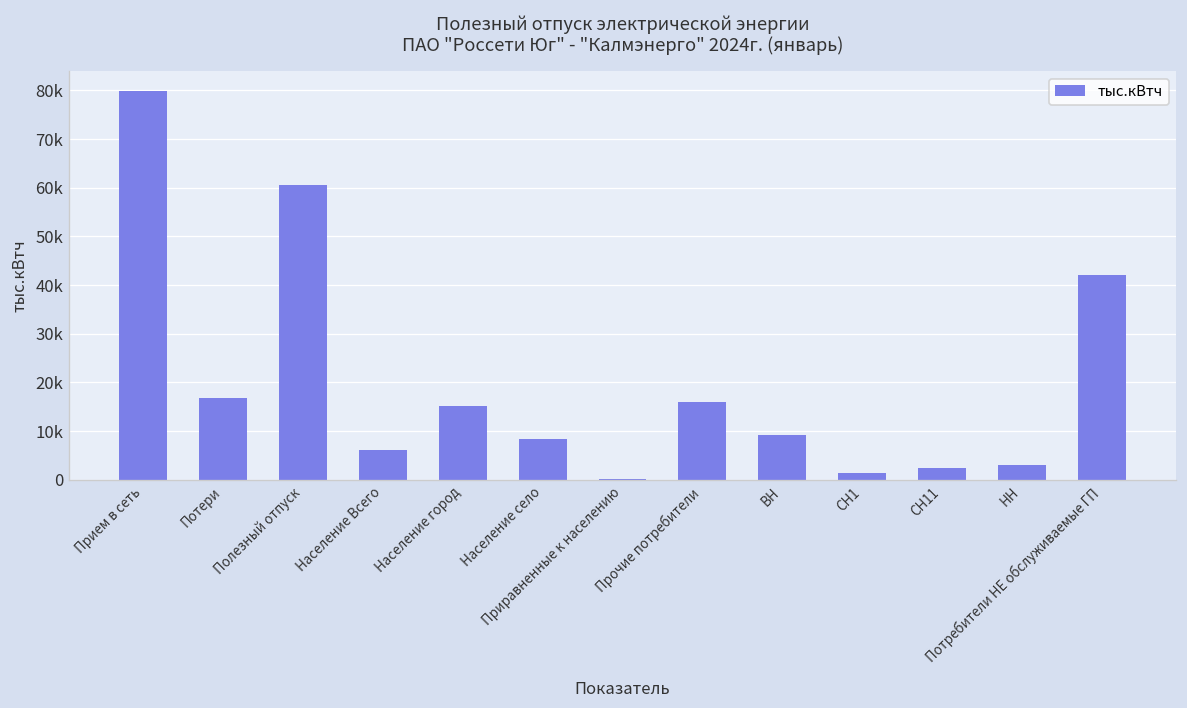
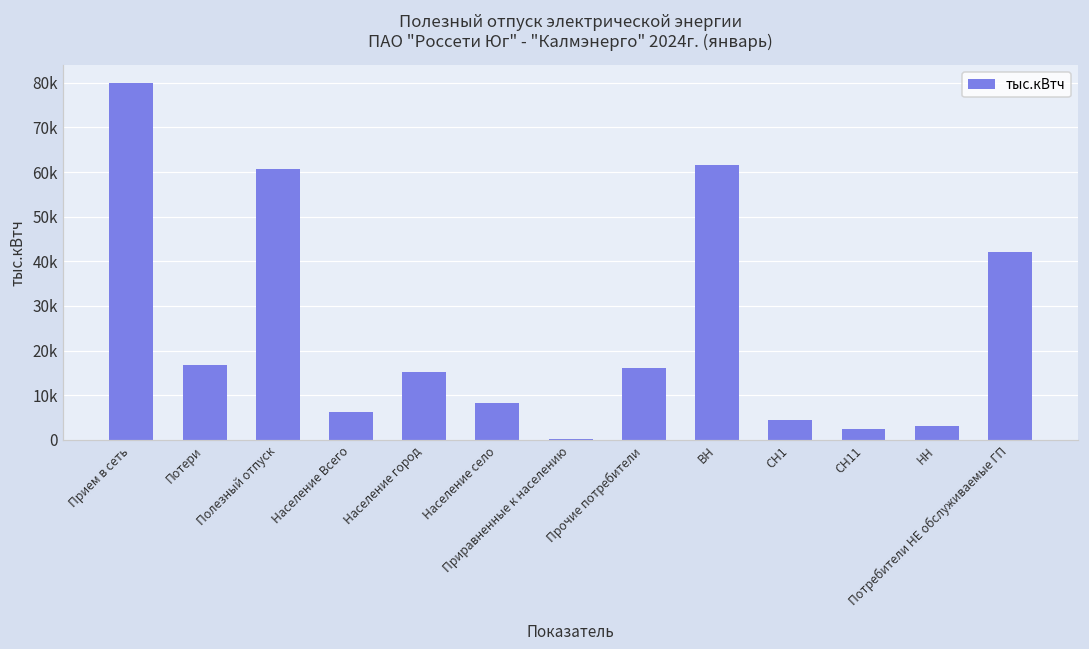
ВН: 9000 -> 62000
СН1: 1000 -> 5000
